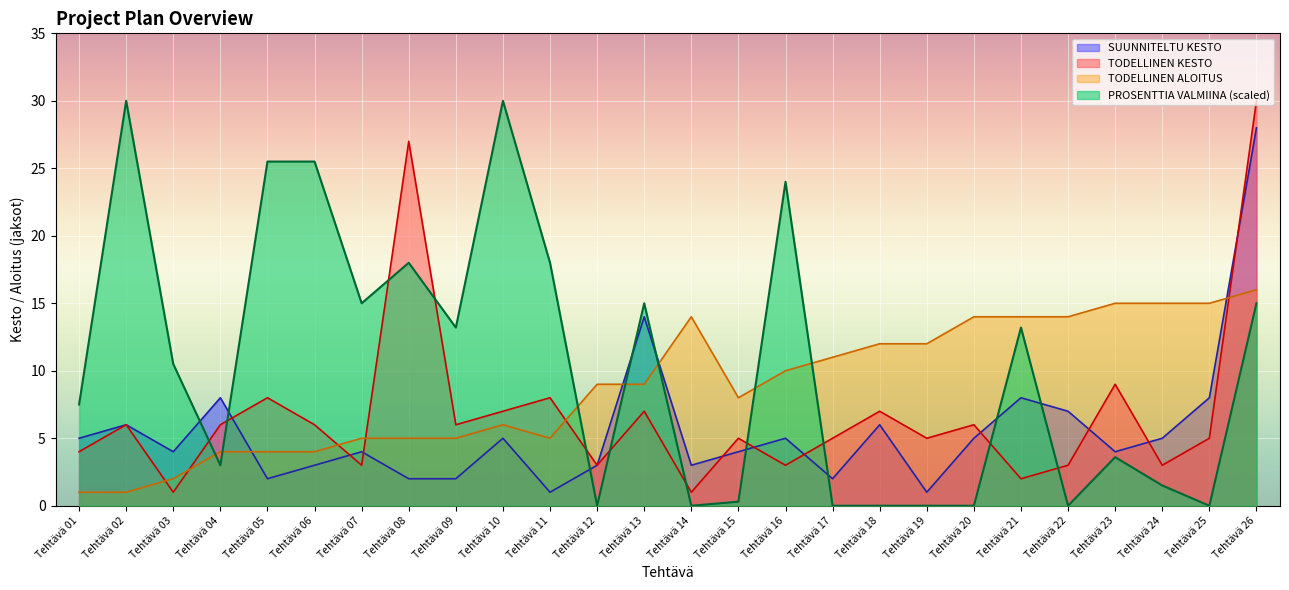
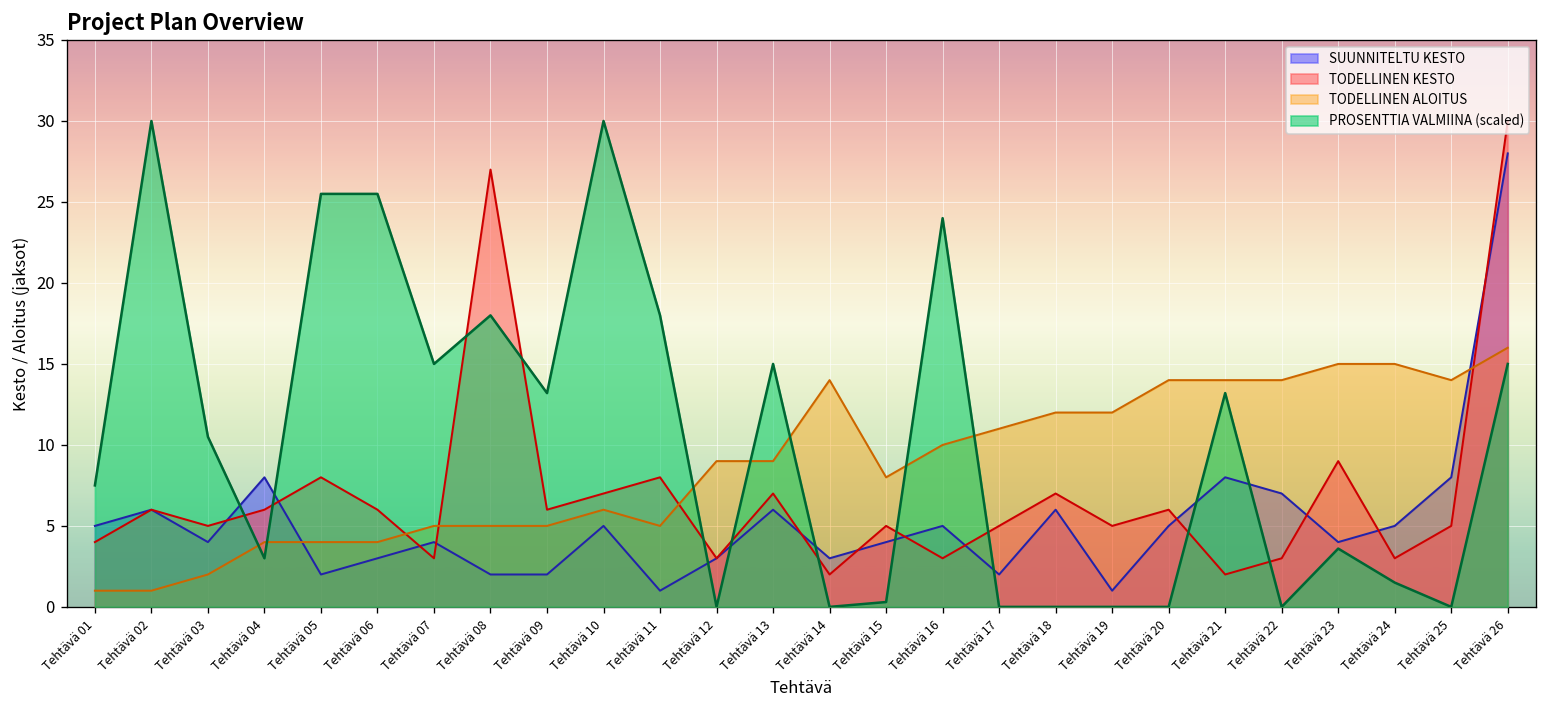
TODELLINEN KESTO, Tehtävä 03: 1 -> 5
SUUNNITELTU KESTO, Tehtävä 13: 14 -> 6
TODELLINEN KESTO, Tehtävä 14: 1 -> 2
TODELLINEN ALOITUS, Tehtävä 25: 15 -> 14
